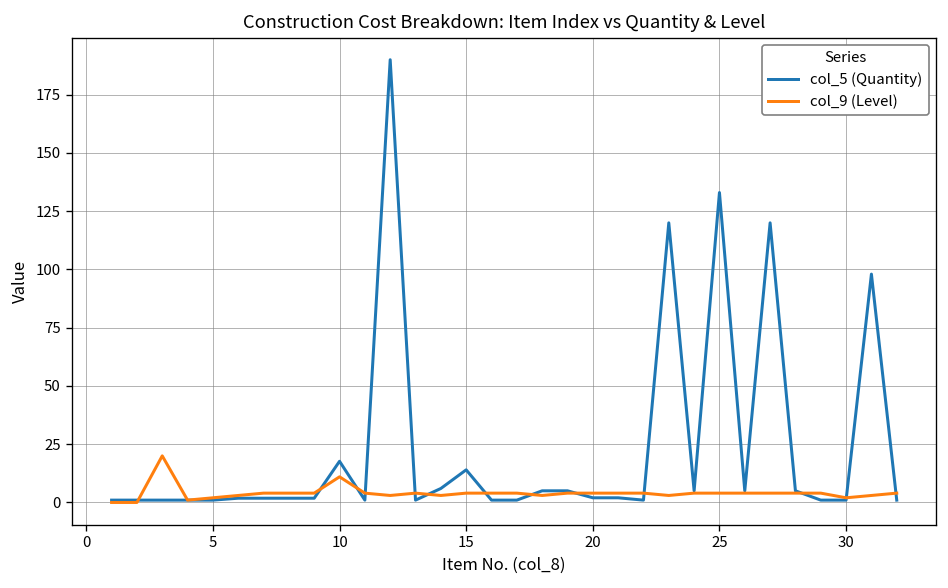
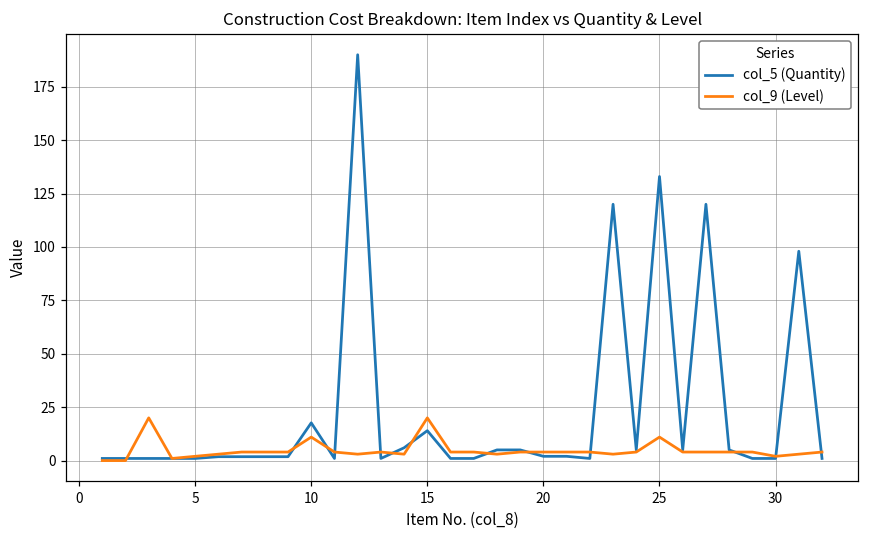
col_9 (Level), 15: 4 -> 20
col_9 (Level), 25: 4 -> 11
